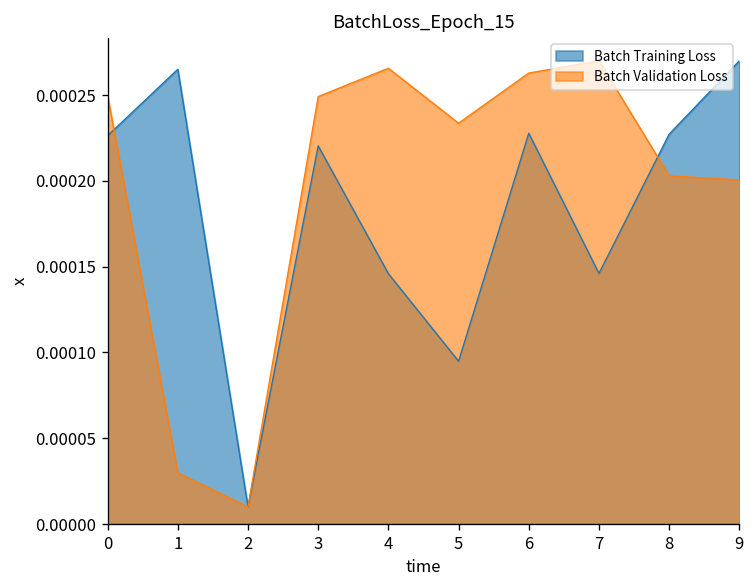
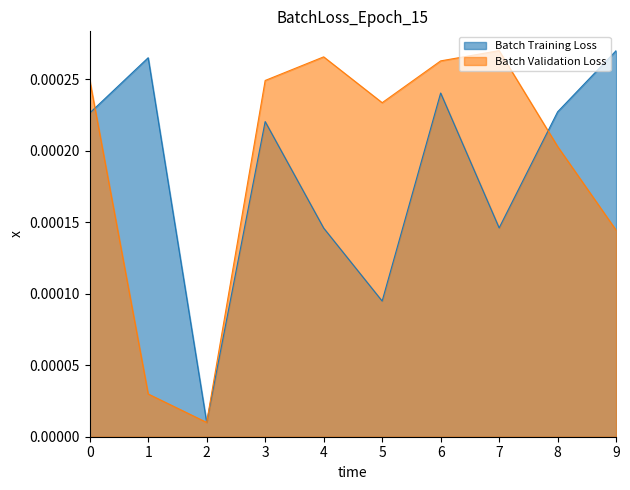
Batch Training Loss, 6: 0.000228 -> 0.000240
Batch Validation Loss, 9: 0.000201 -> 0.000144
